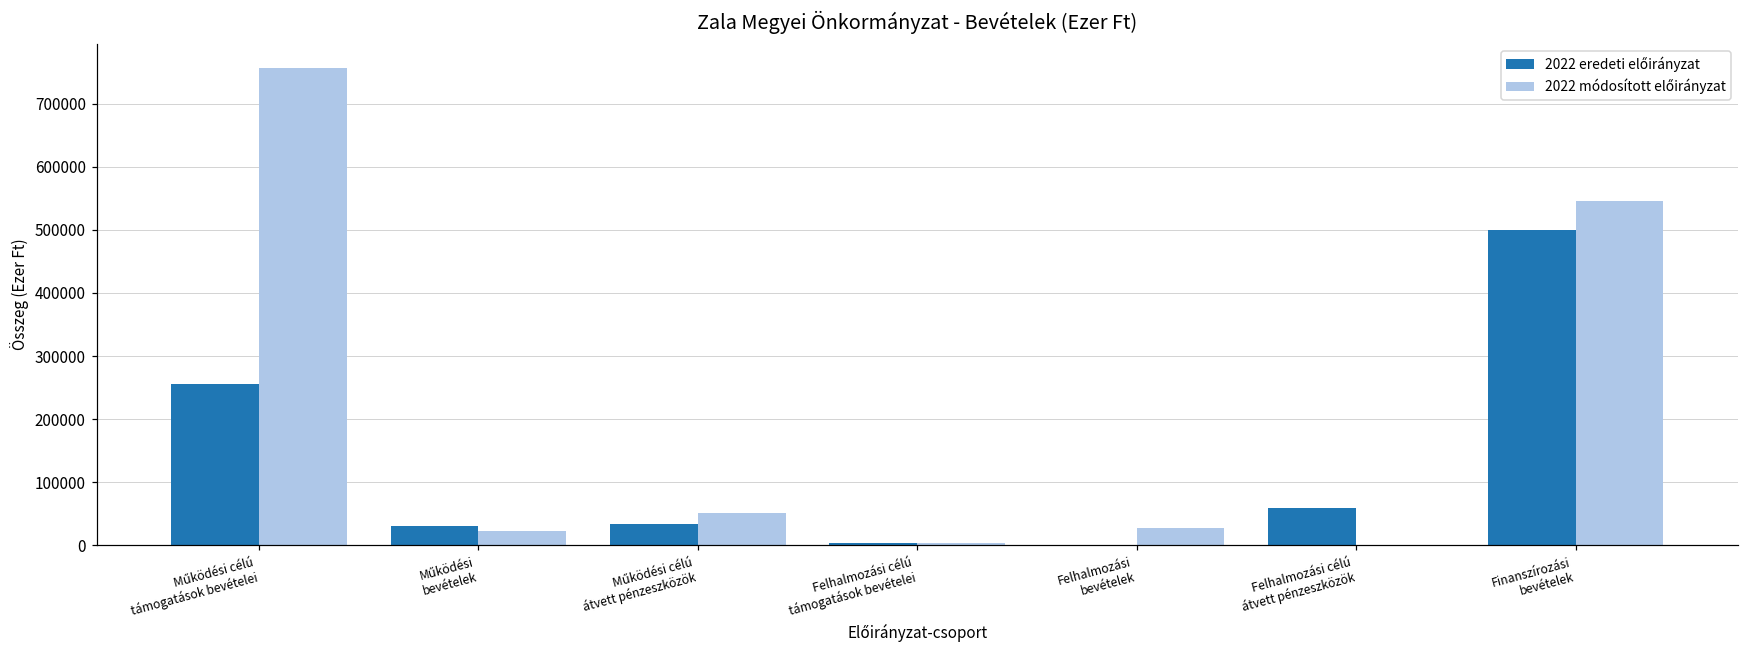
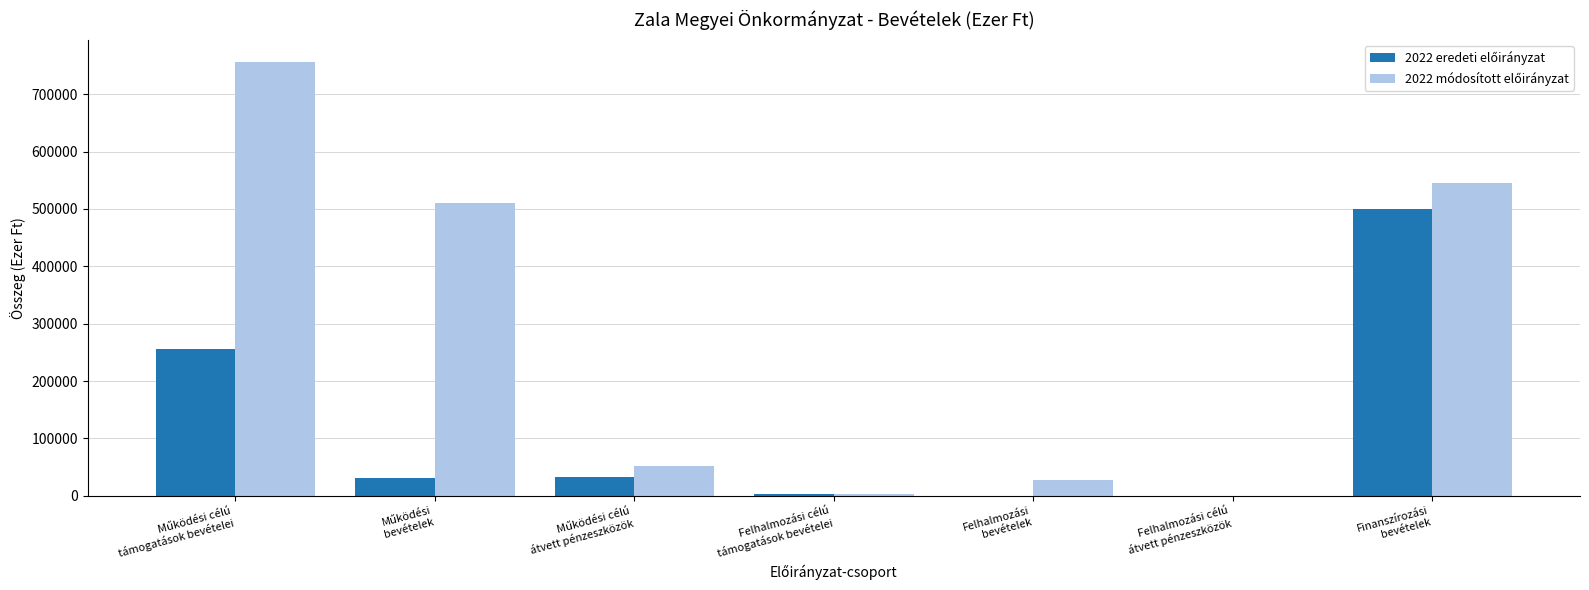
2022 módosított előirányzat, Működési bevételek: 20000 -> 510000
2022 eredeti előirányzat, Felhalmozási célú átvett pénzeszközök: 60000 -> 0
